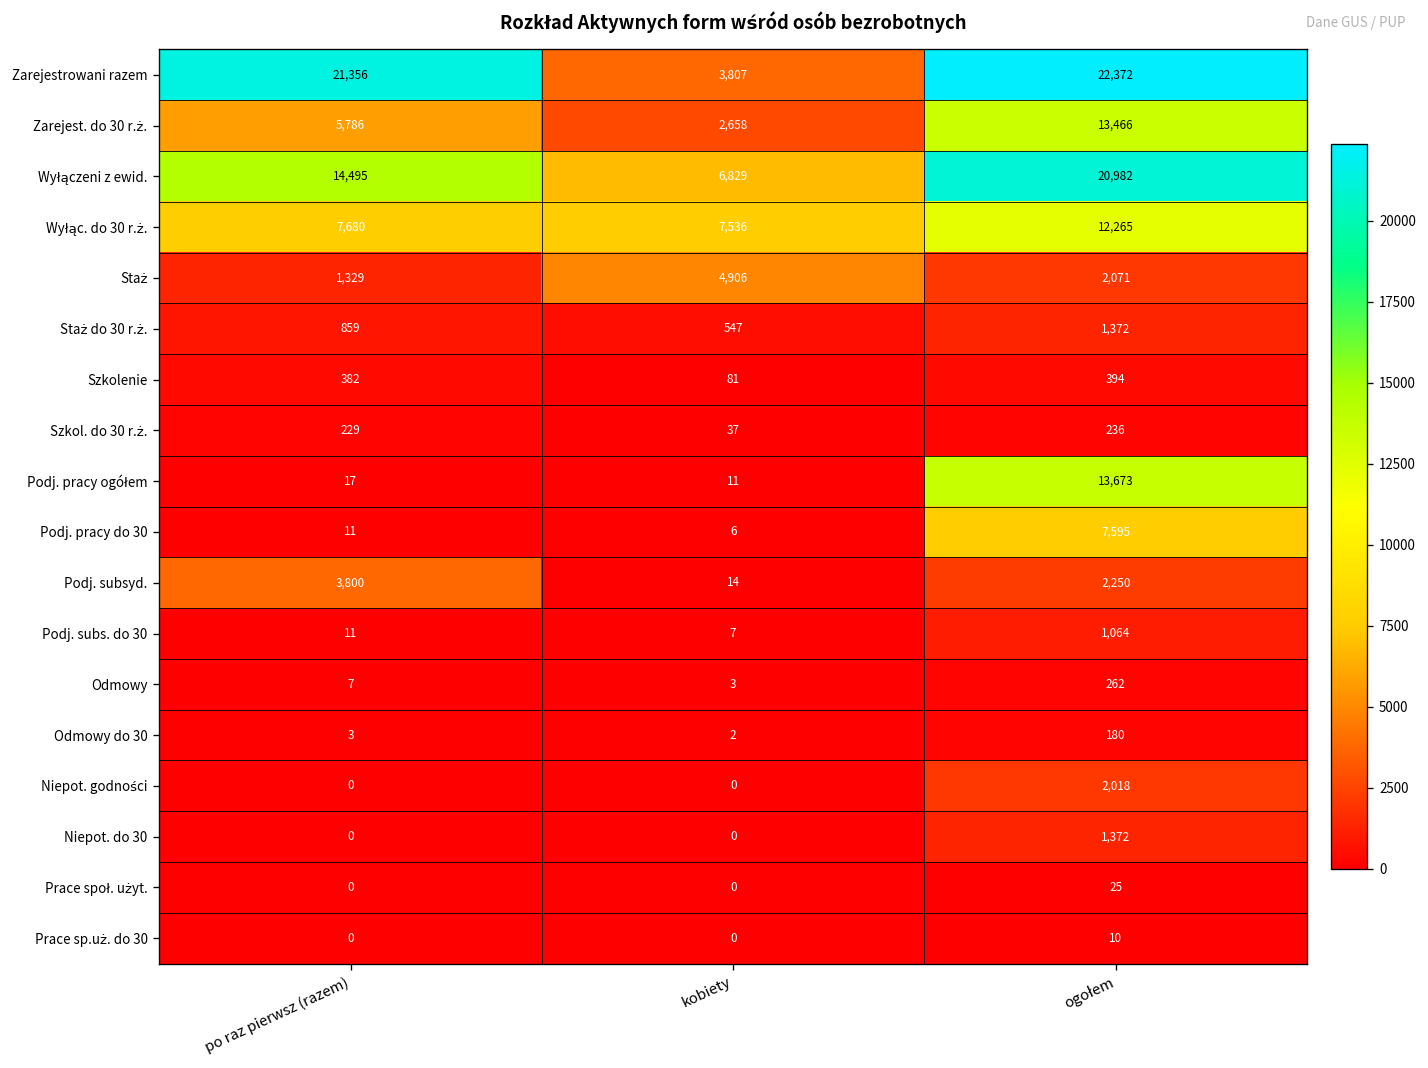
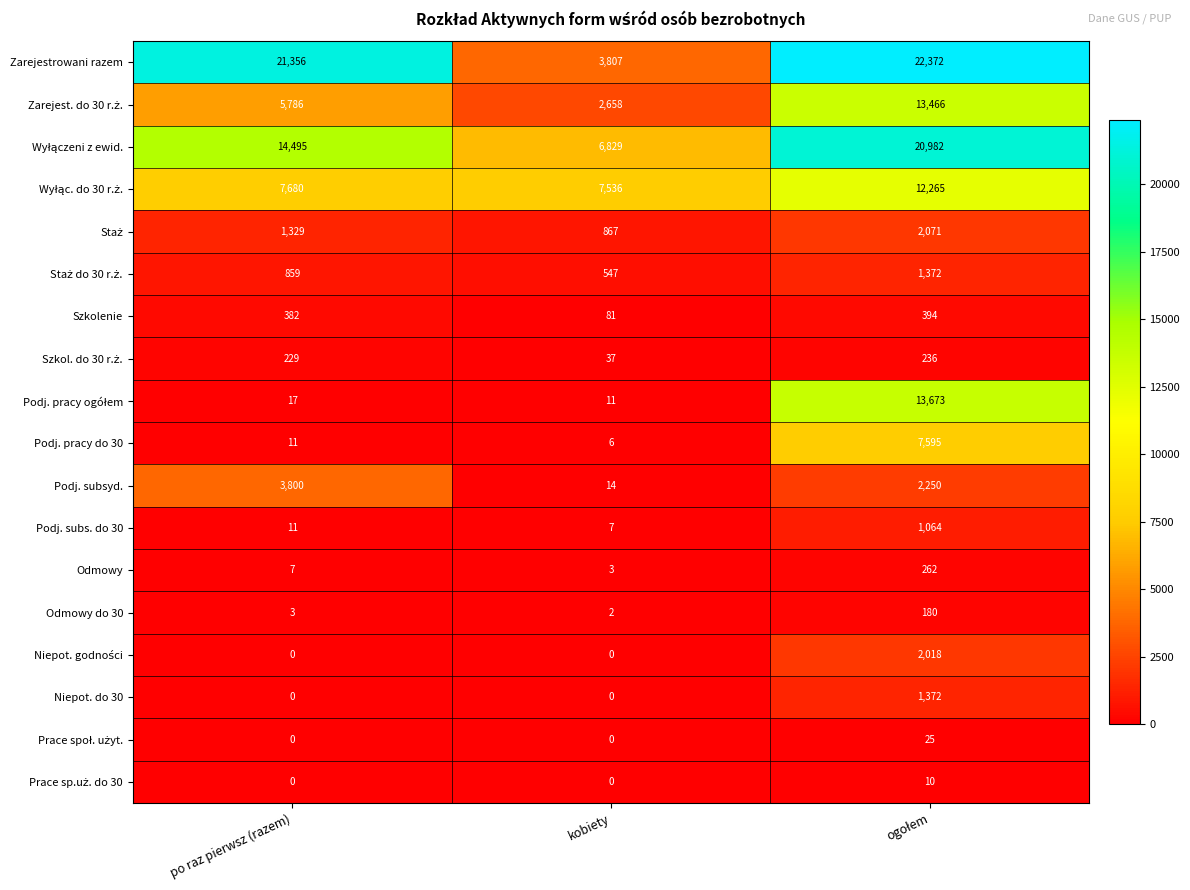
Staż, kobiety: 4,906 -> 867
